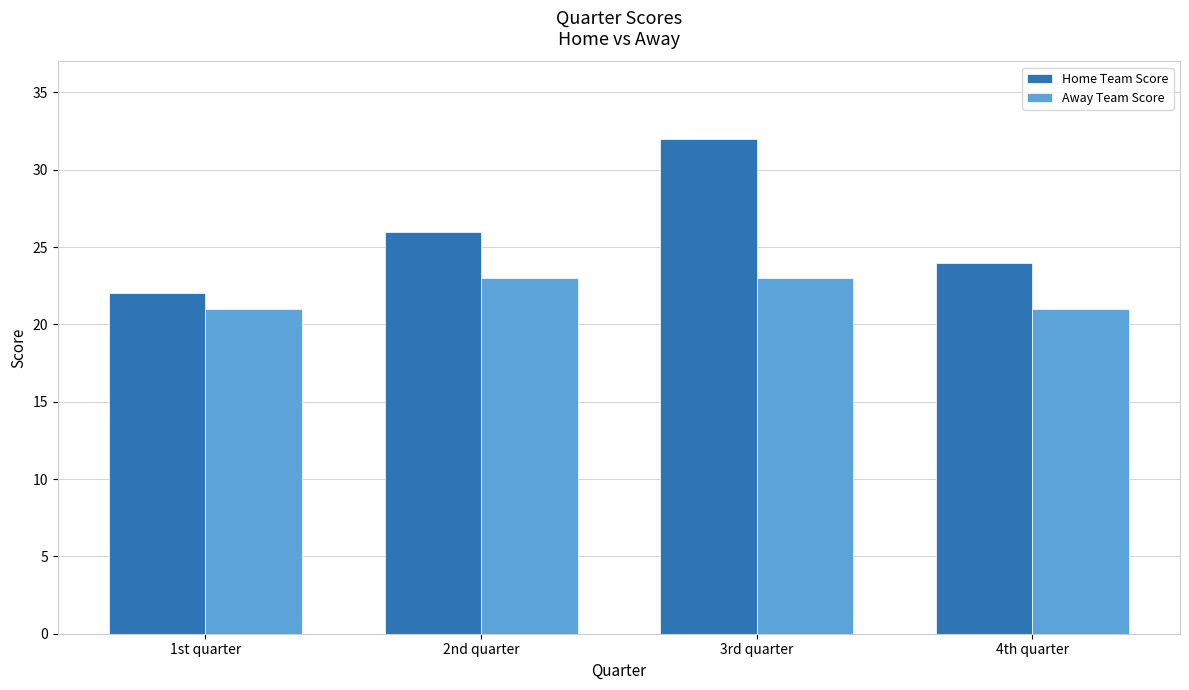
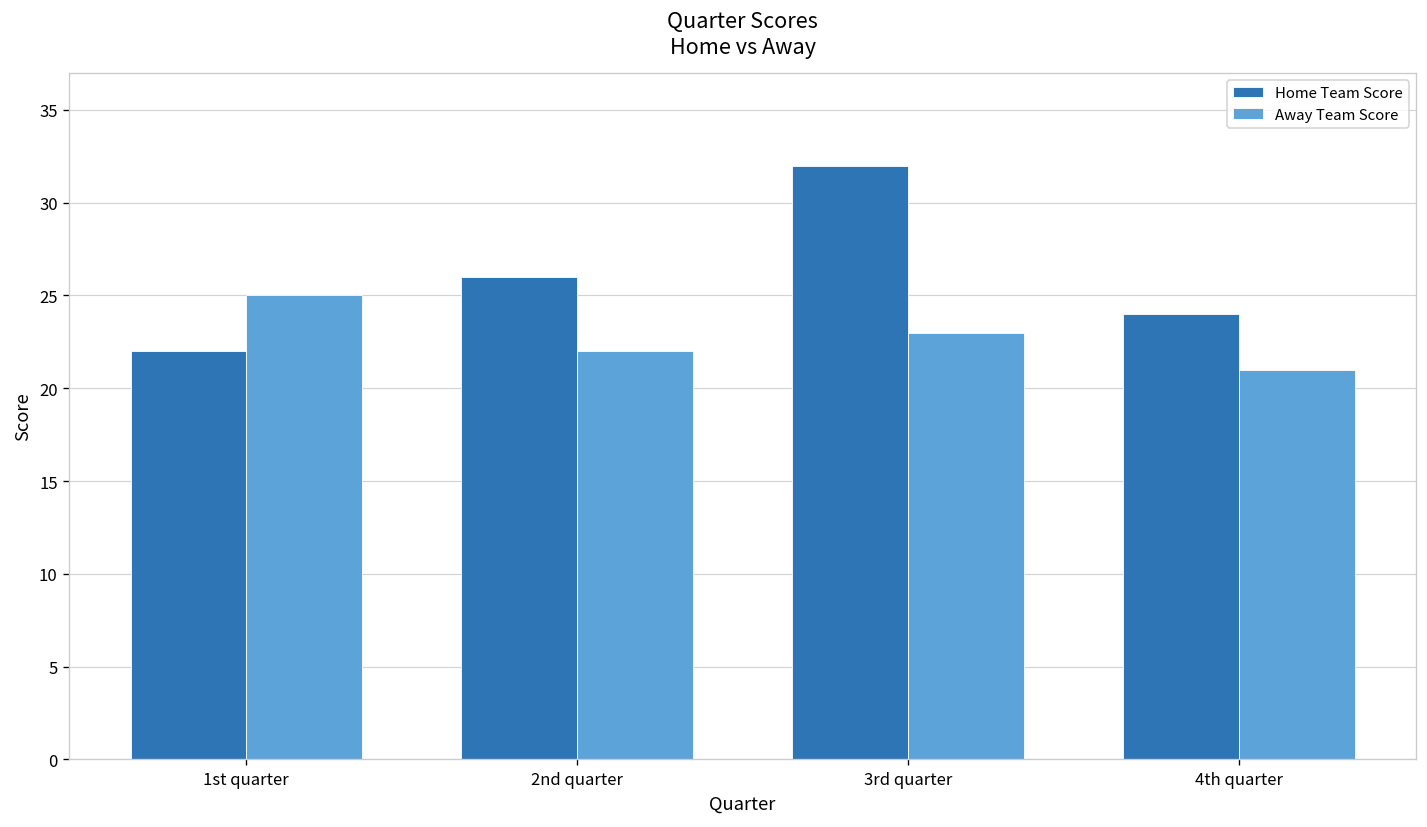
Away Team Score, 1st quarter: 21 -> 25
Away Team Score, 2nd quarter: 23 -> 22
